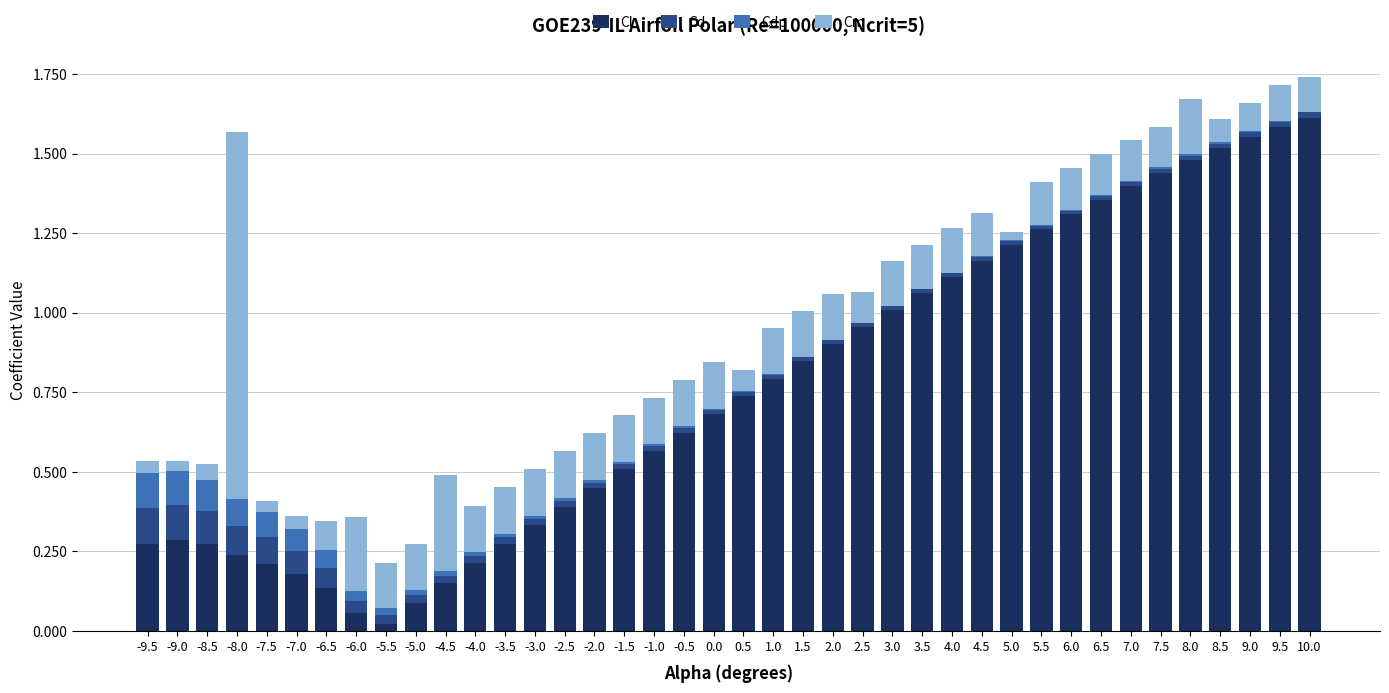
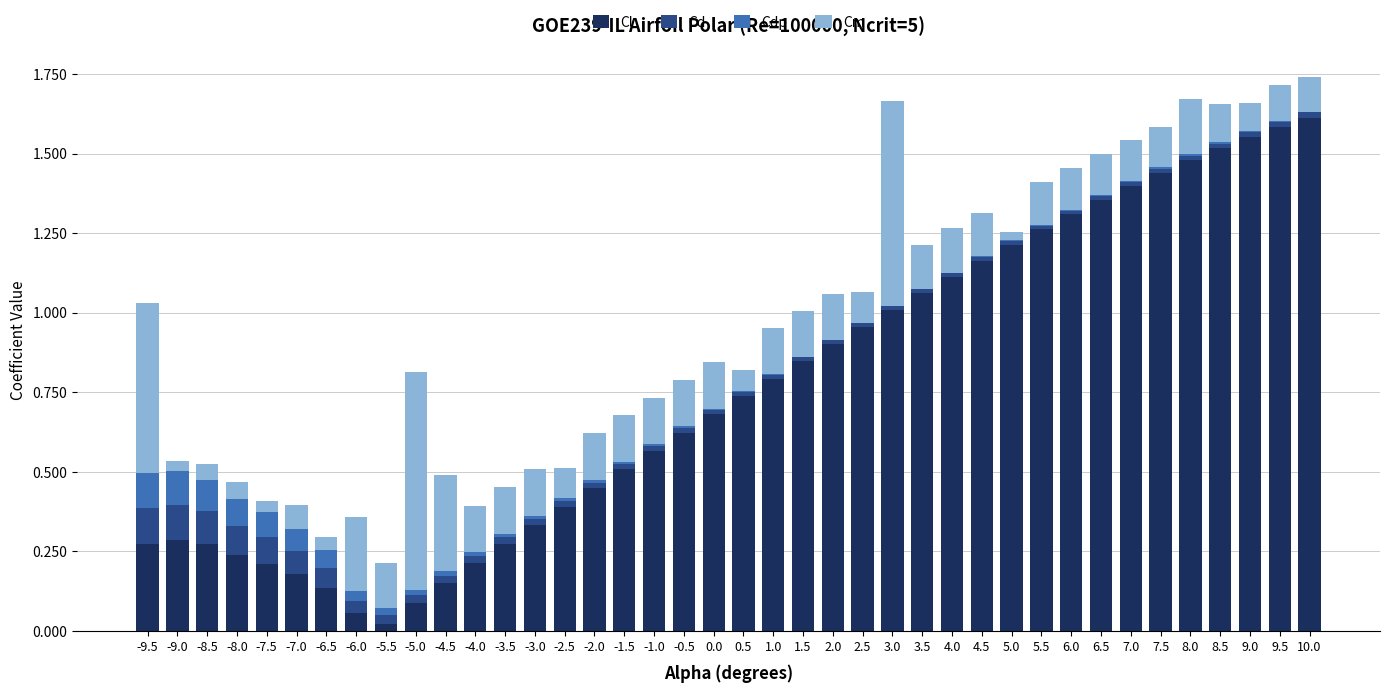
Cm, -9.5: 0.04 -> 0.54
Cm, -8.0: 1.15 -> 0.05
Cm, -7.0: 0.04 -> 0.07
Cm, -6.5: 0.09 -> 0.04
Cm, -5.0: 0.14 -> 0.68
Cm, -2.5: 0.15 -> 0.10
Cm, 3.0: 0.14 -> 0.65
Cm, 8.5: 0.07 -> 0.12
